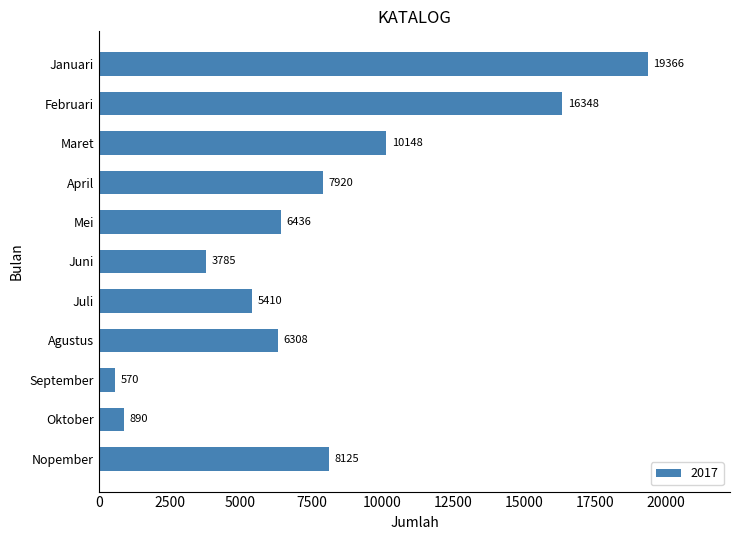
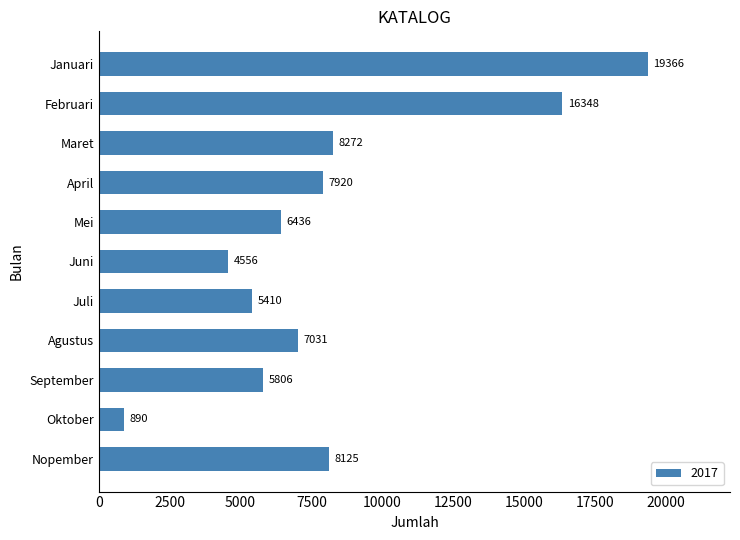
Maret: 10148 -> 8272
Juni: 3785 -> 4556
Agustus: 6308 -> 7031
September: 570 -> 5806
